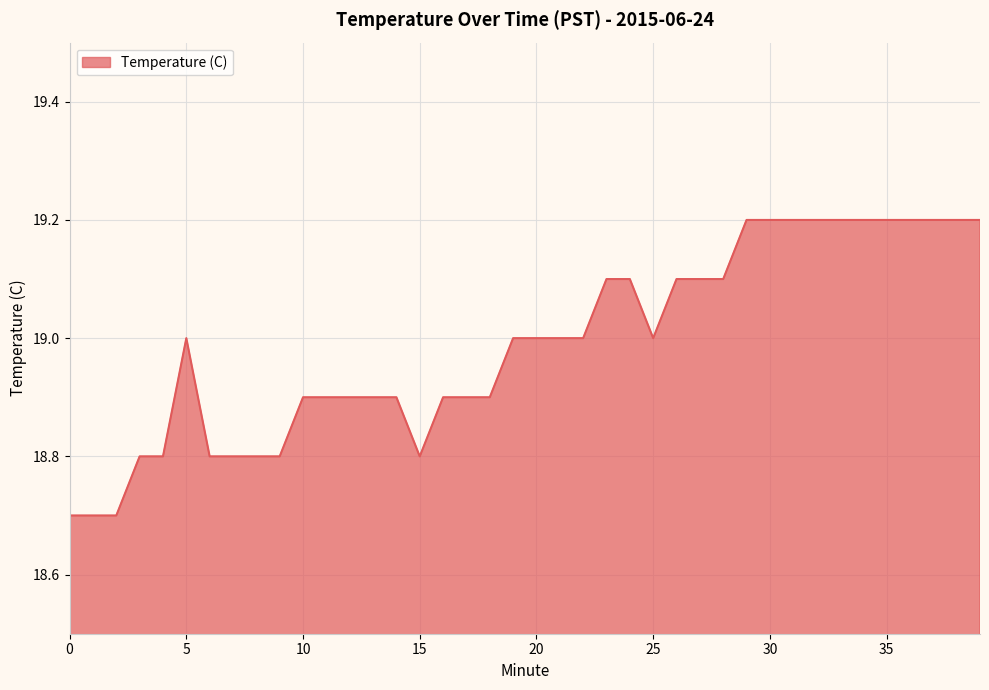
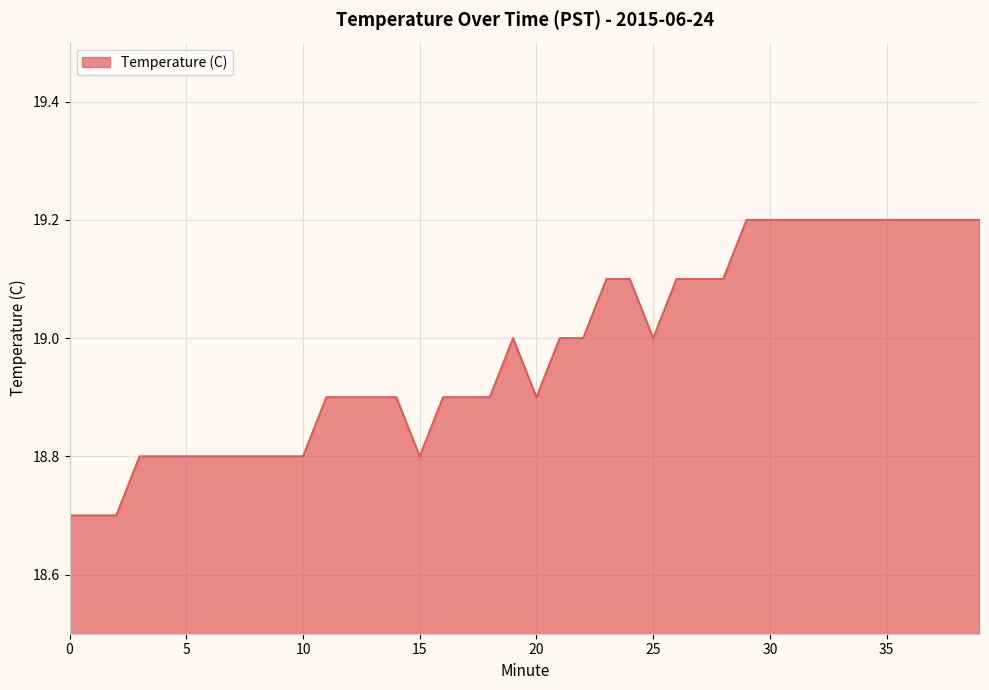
5: 19.0 -> 18.8
10: 18.9 -> 18.8
20: 19.0 -> 18.9
